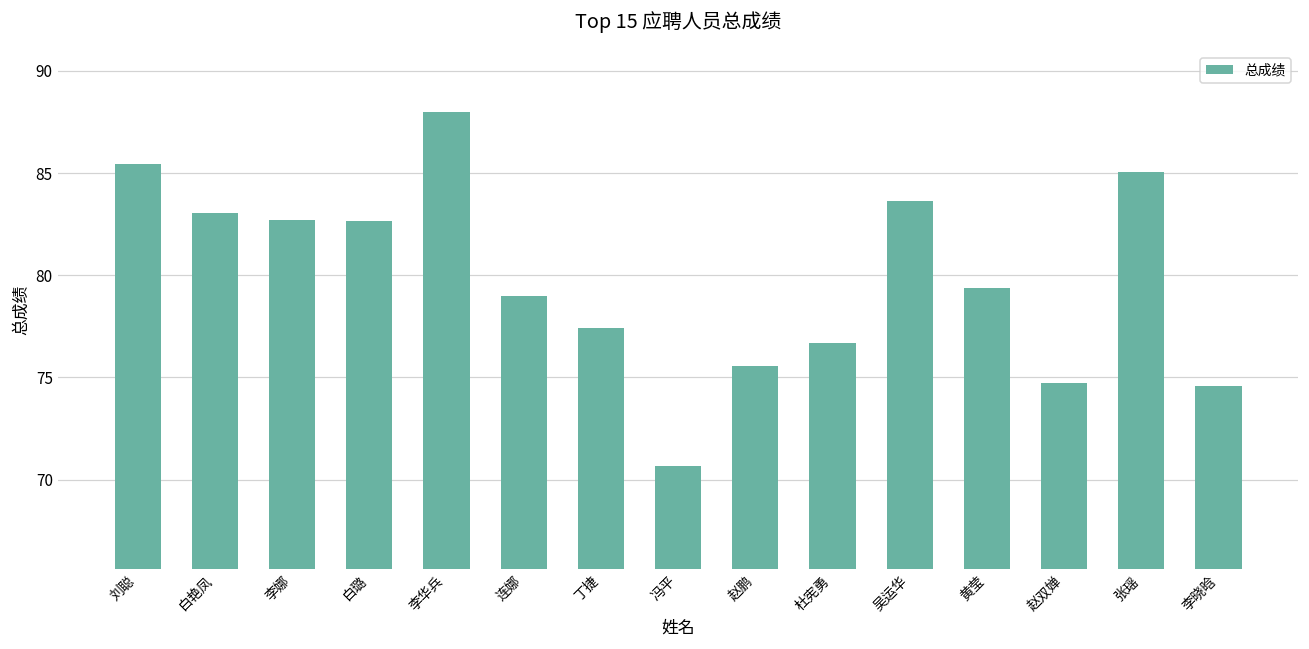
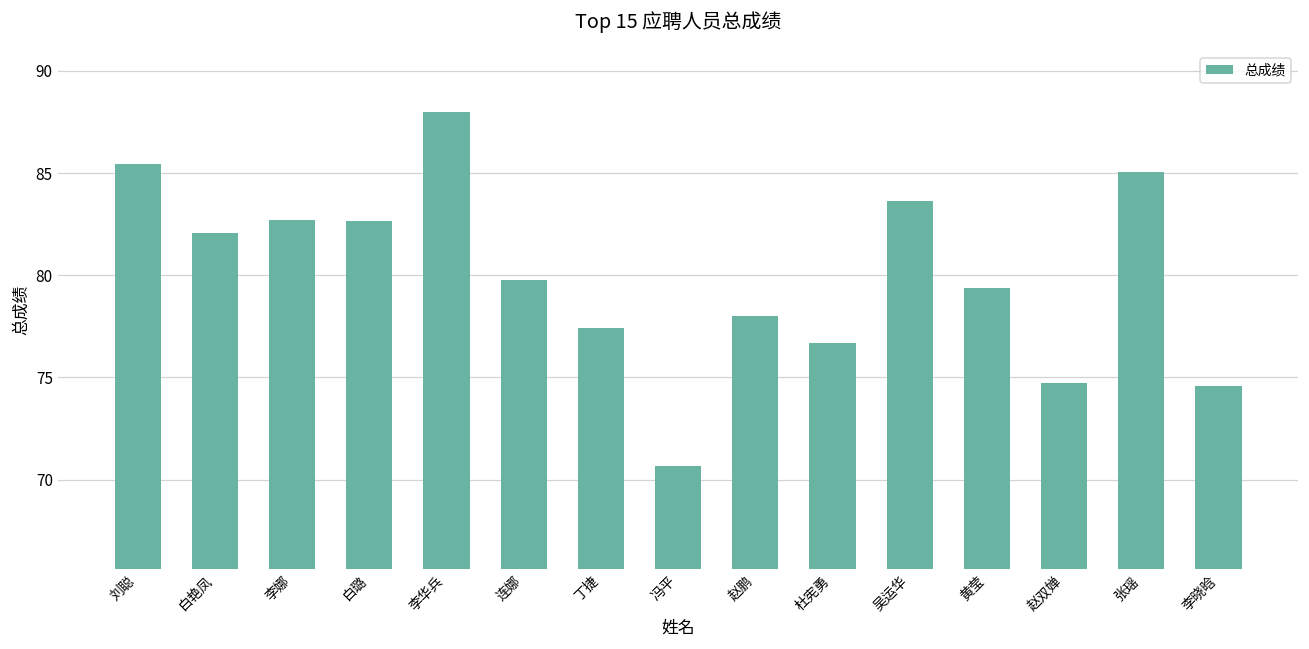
白艳凤: 83.1 -> 82.1
连娜: 79.0 -> 79.8
赵鹏: 75.6 -> 78.0
